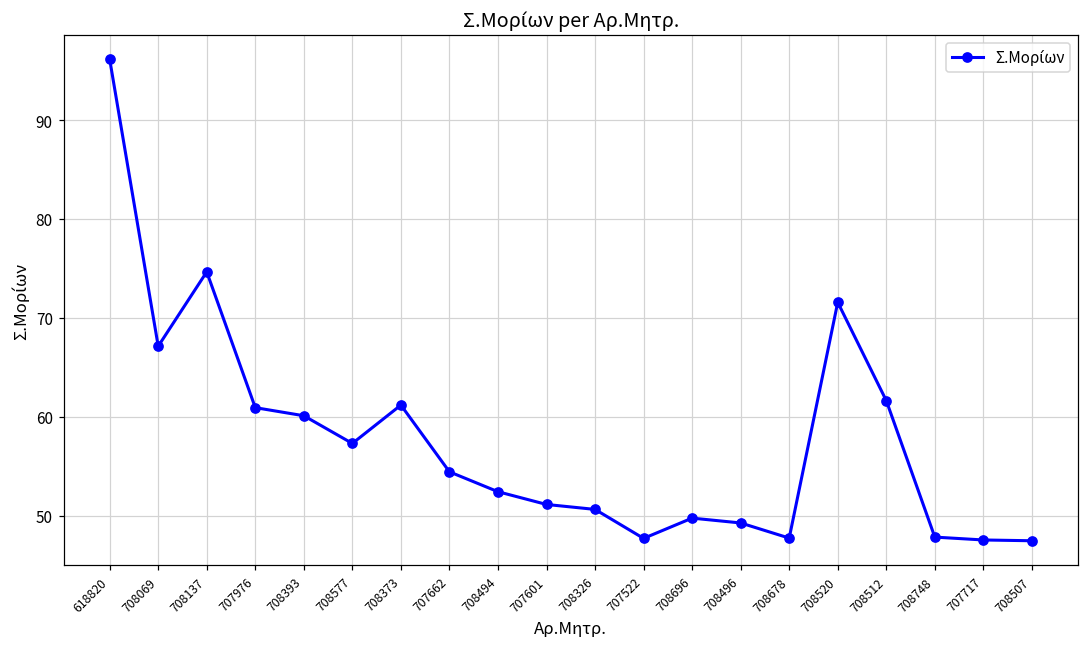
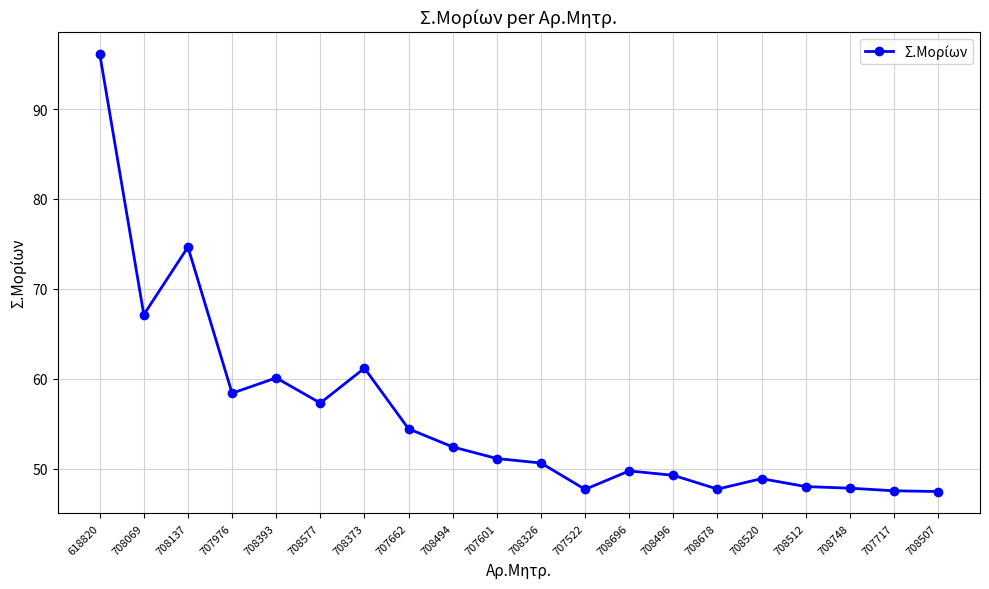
707976: 61 -> 58
708520: 72 -> 49
708512: 62 -> 48
